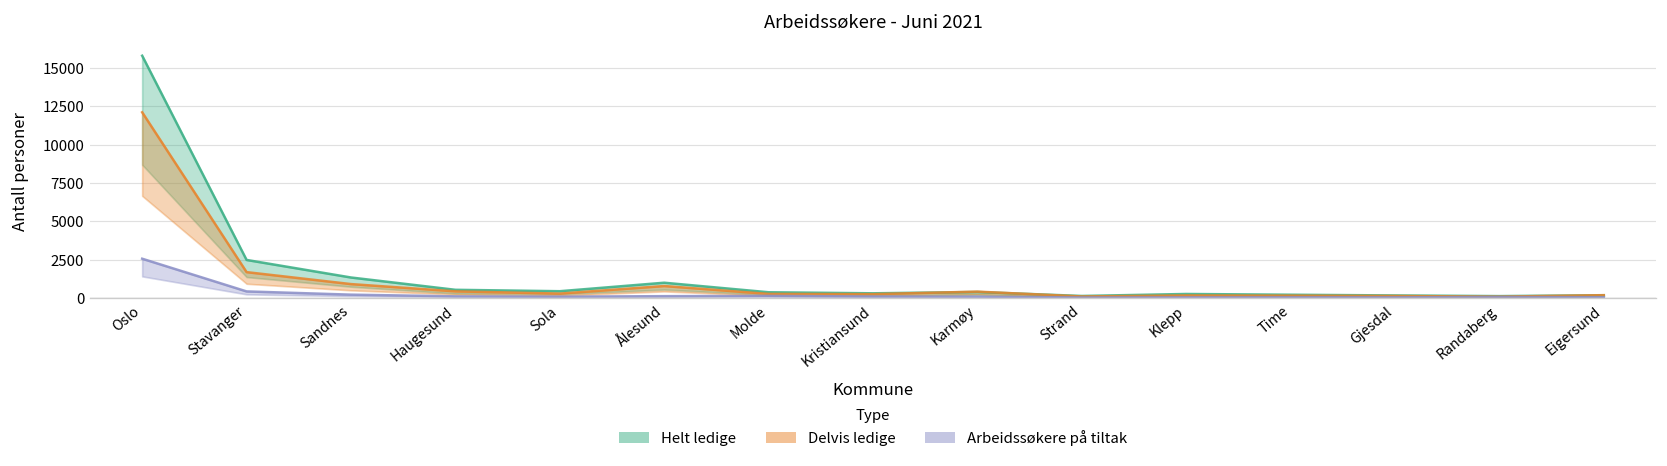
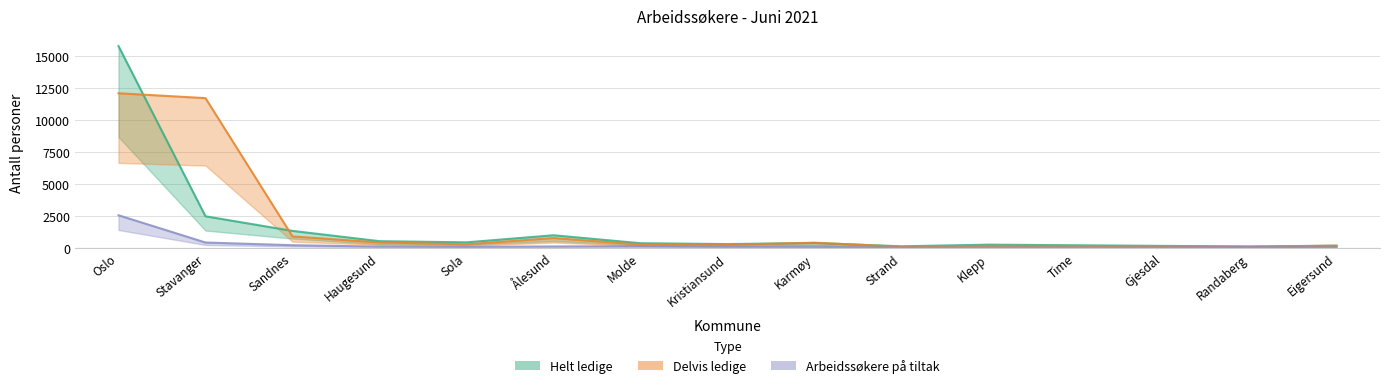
Delvis ledige, Stavanger: 1700 -> 11700
